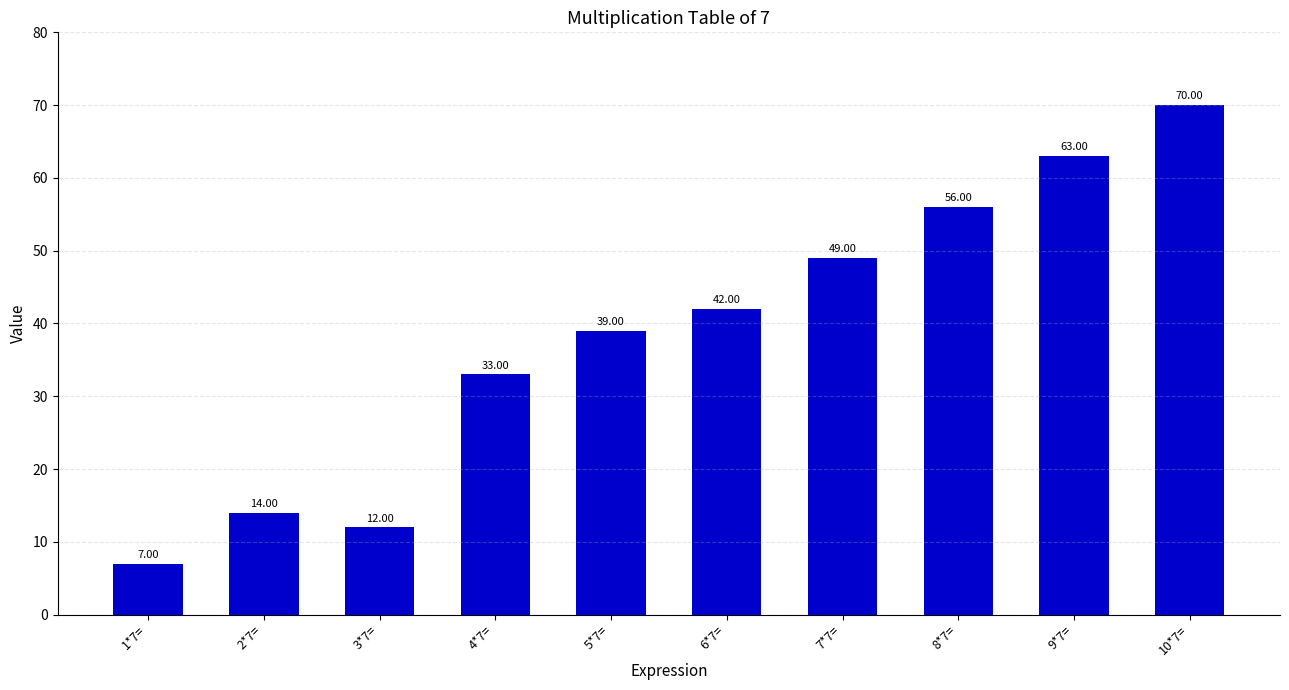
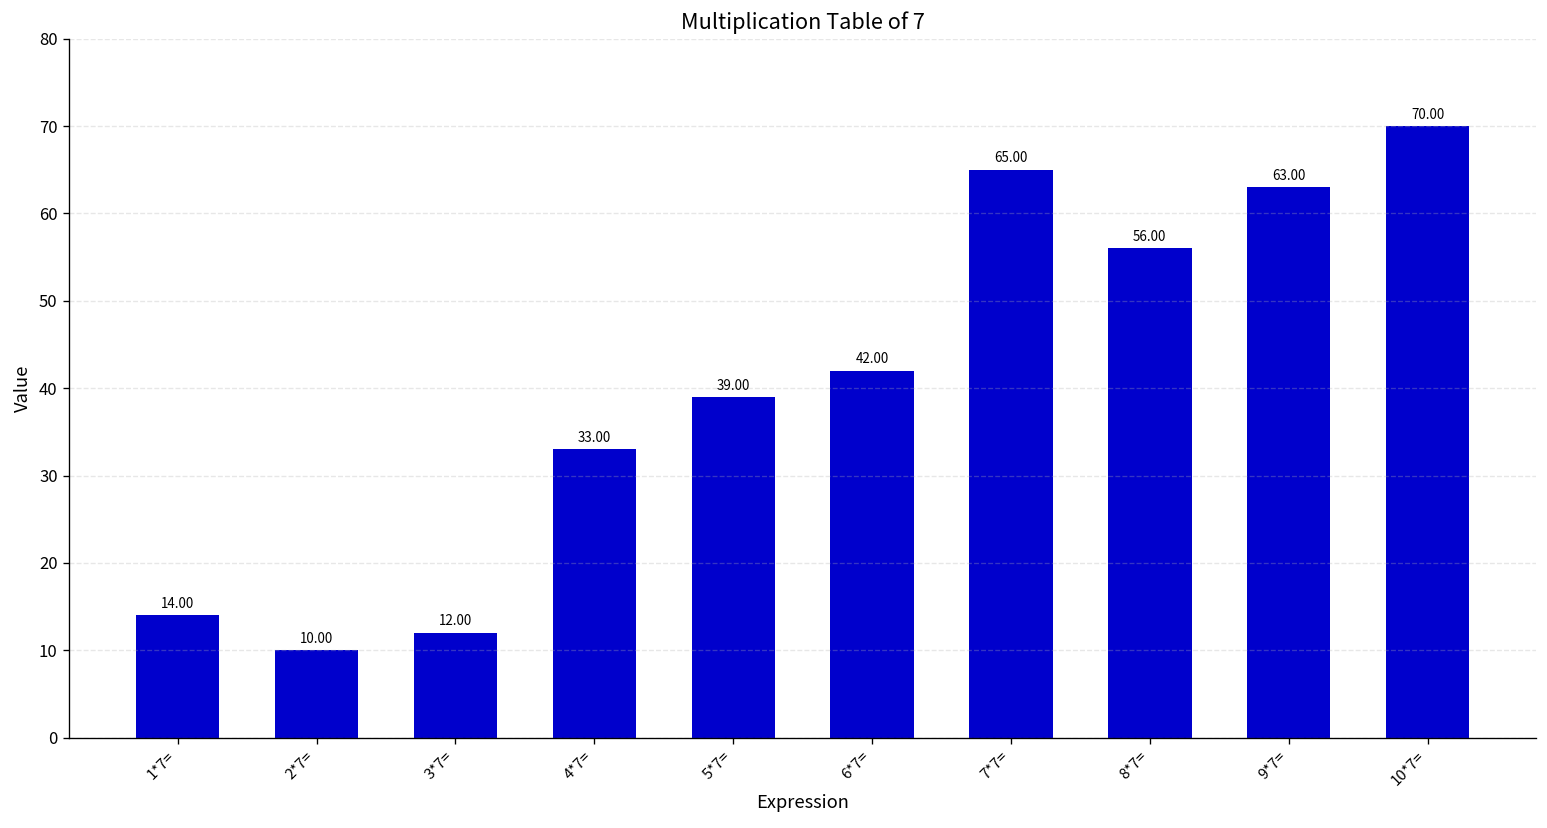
1*7=: 7.00 -> 14.00
2*7=: 14.00 -> 10.00
7*7=: 49.00 -> 65.00
